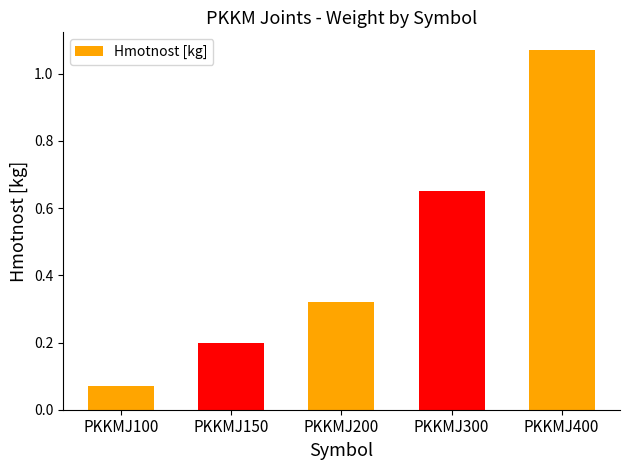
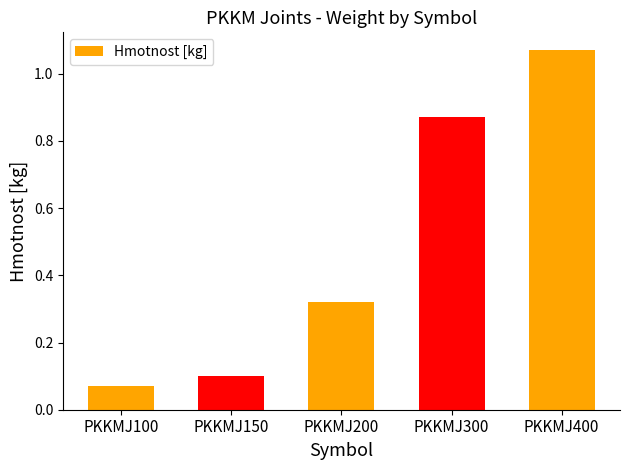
PKKMJ150: 0.2 -> 0.1
PKKMJ300: 0.65 -> 0.87
